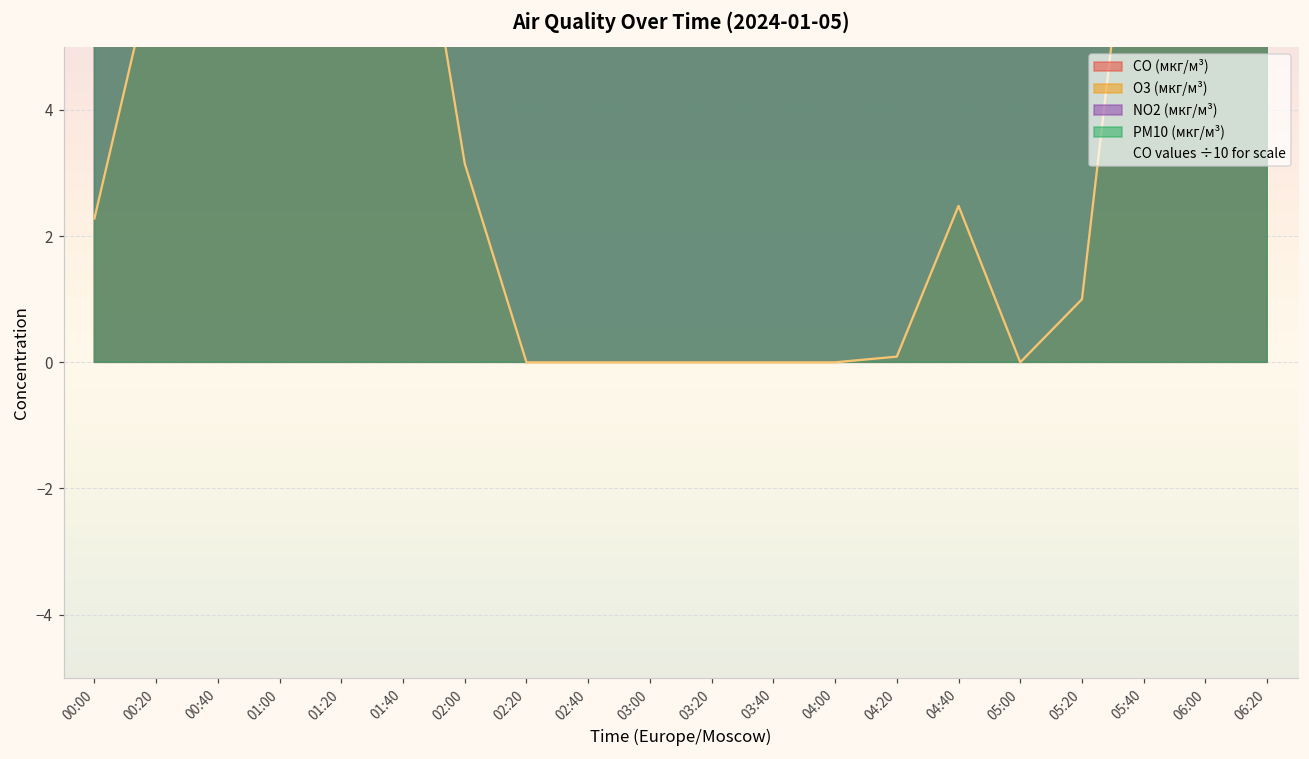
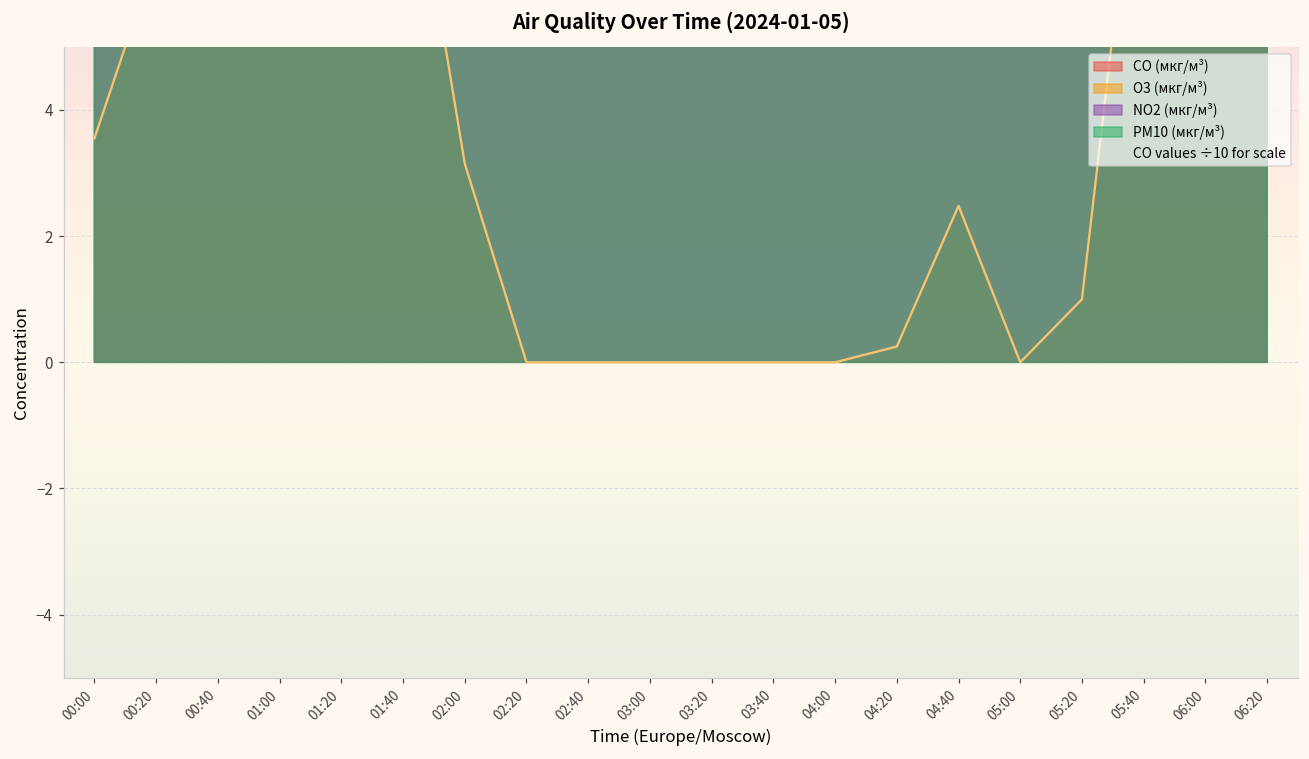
O3 (мкг/м³), 00:00: 2.3 -> 3.6
O3 (мкг/м³), 04:20: 0.1 -> 0.3
